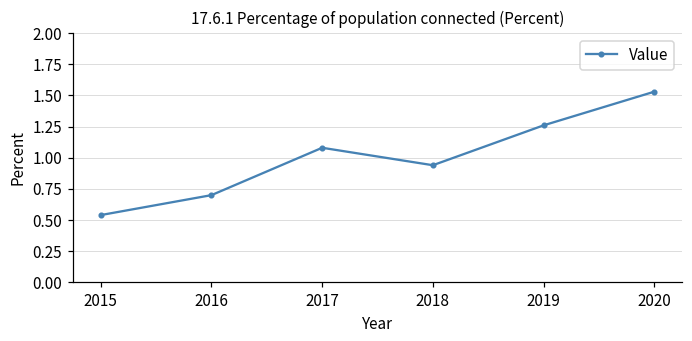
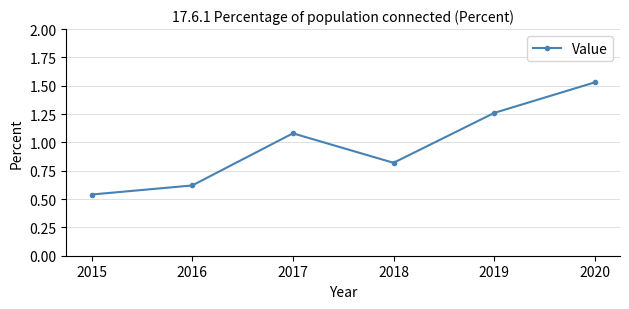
2016: 0.70 -> 0.62
2018: 0.94 -> 0.82
